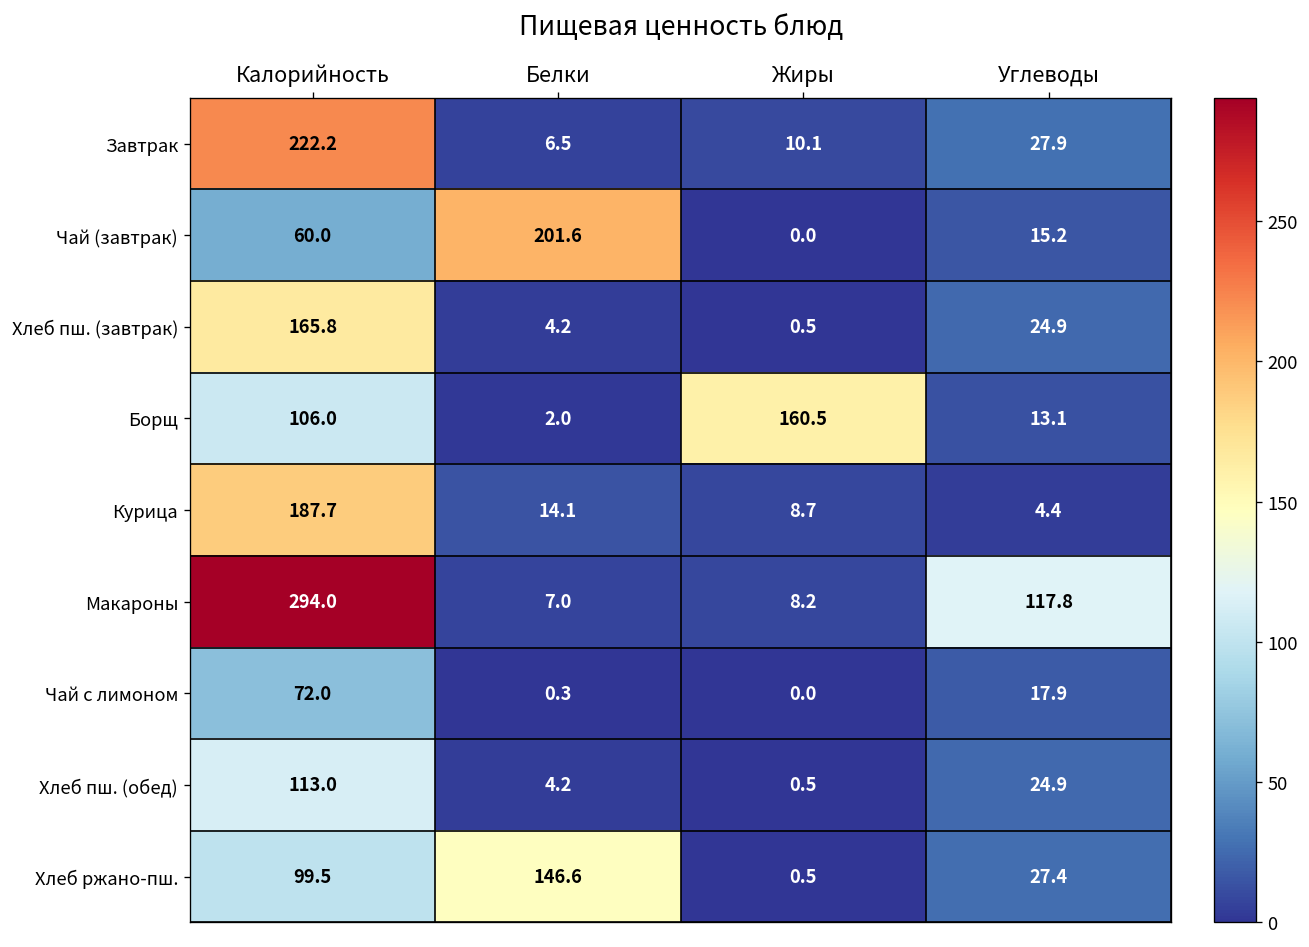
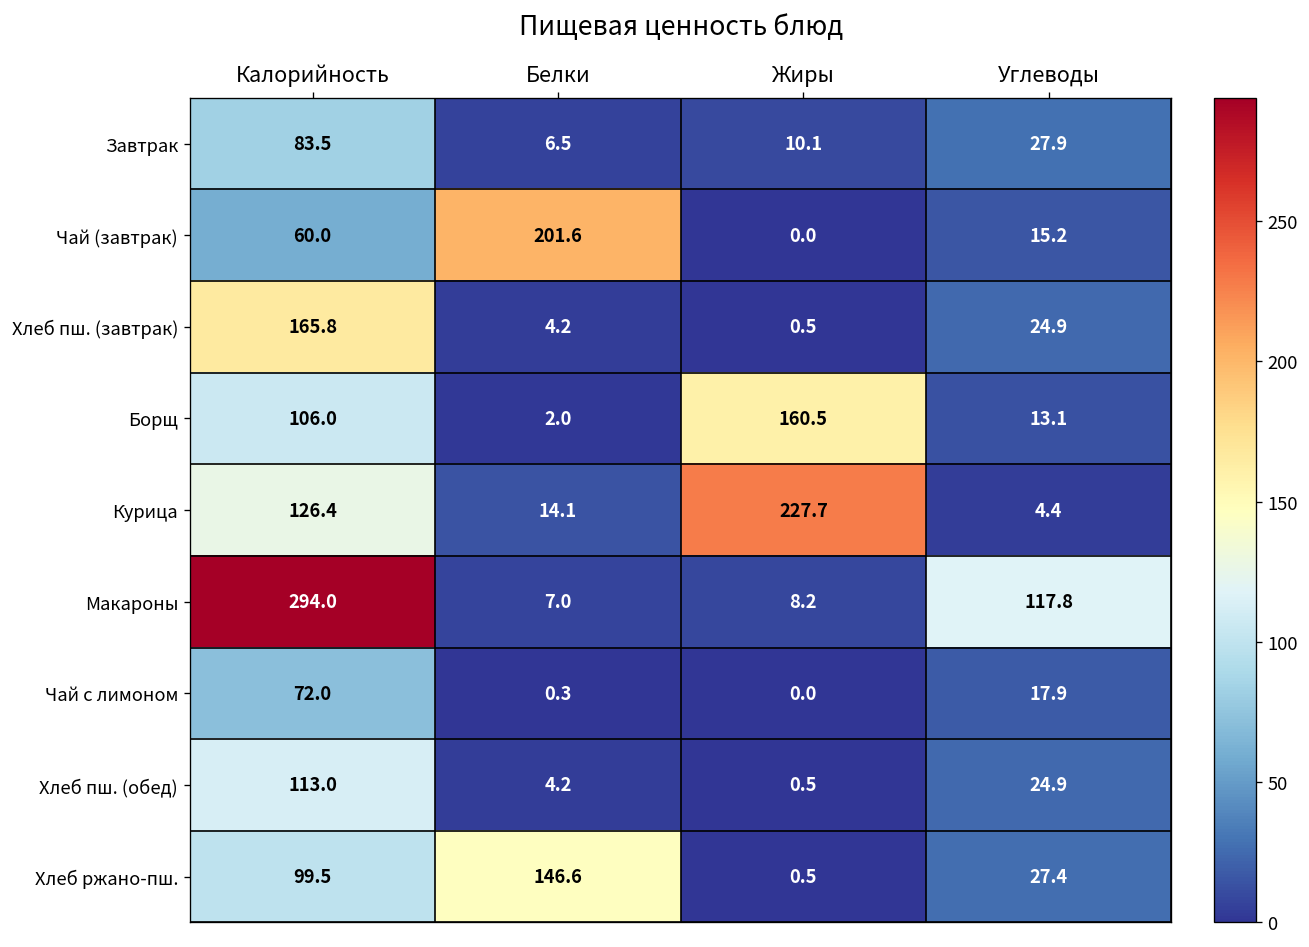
Завтрак, Калорийность: 222.2 -> 83.5
Курица, Калорийность: 187.7 -> 126.4
Курица, Жиры: 8.7 -> 227.7
